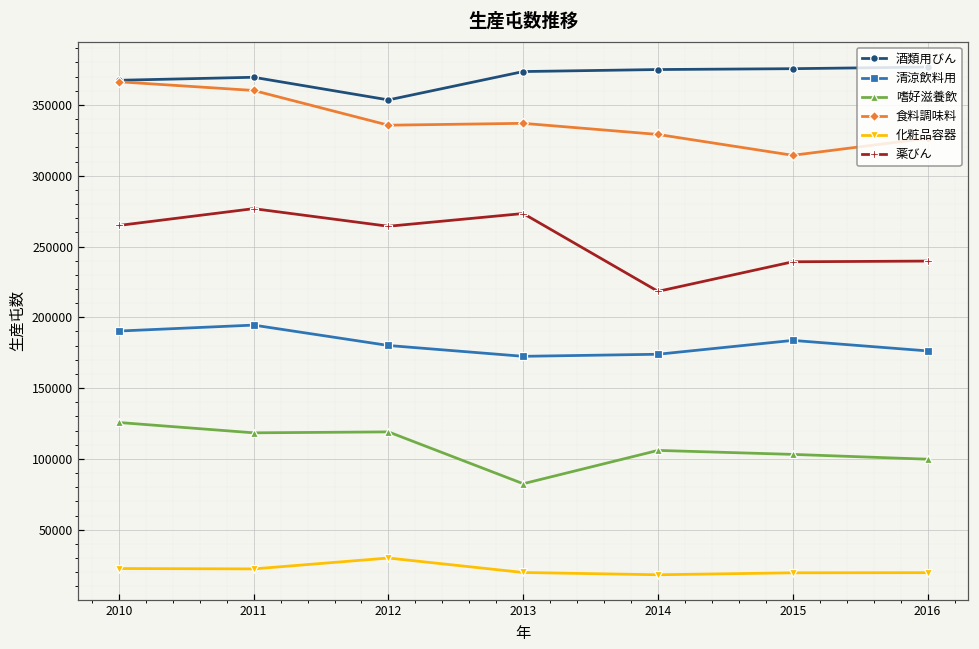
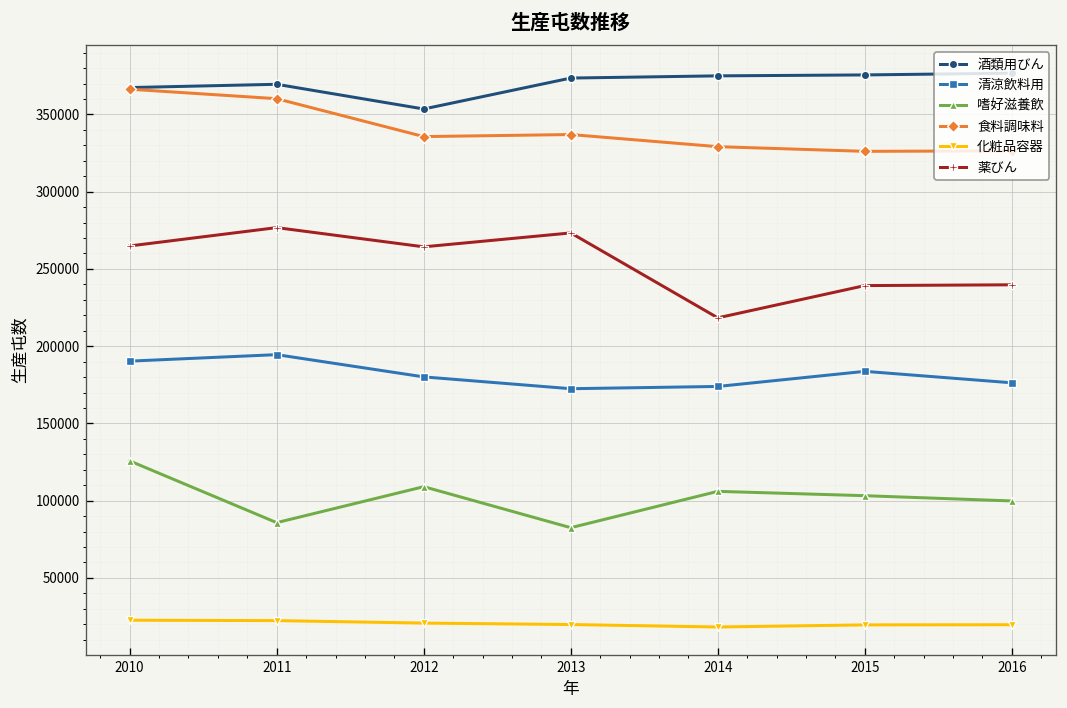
嗜好滋養飲, 2011: 118000 -> 86000
嗜好滋養飲, 2012: 119000 -> 109000
化粧品容器, 2012: 30000 -> 21000
食料調味料, 2015: 314000 -> 326000
